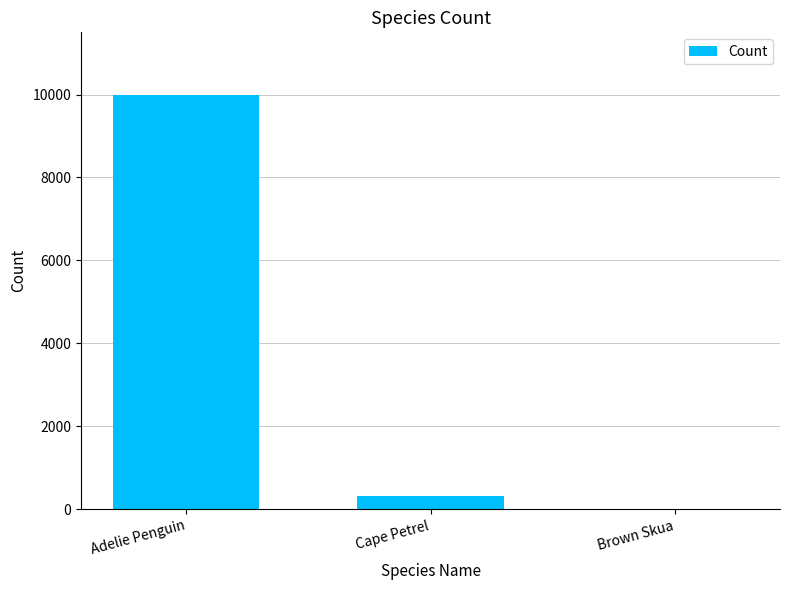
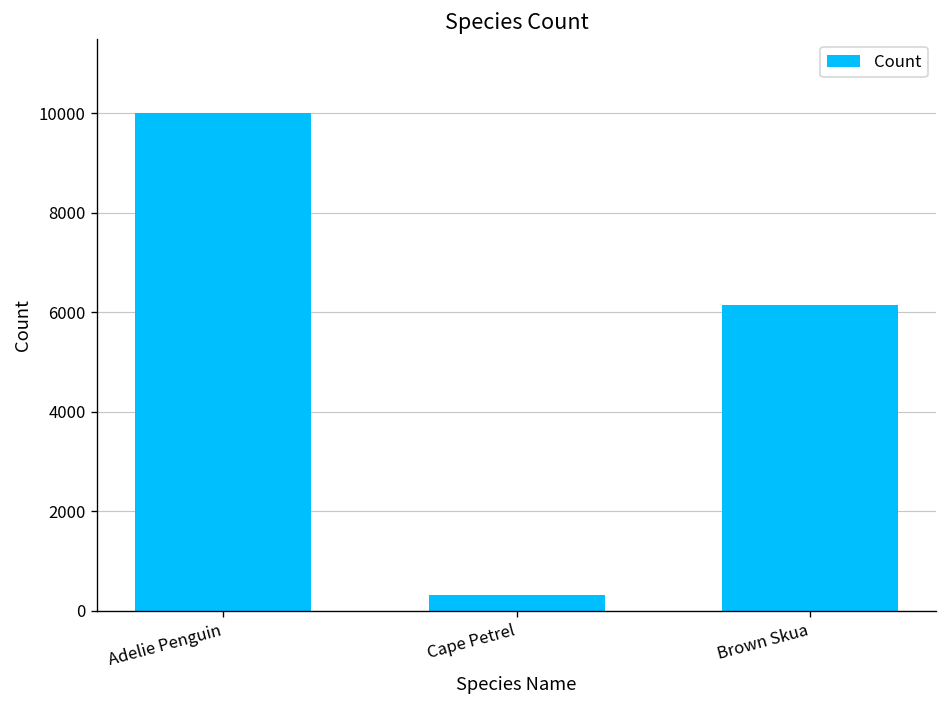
Brown Skua: 0 -> 6200
